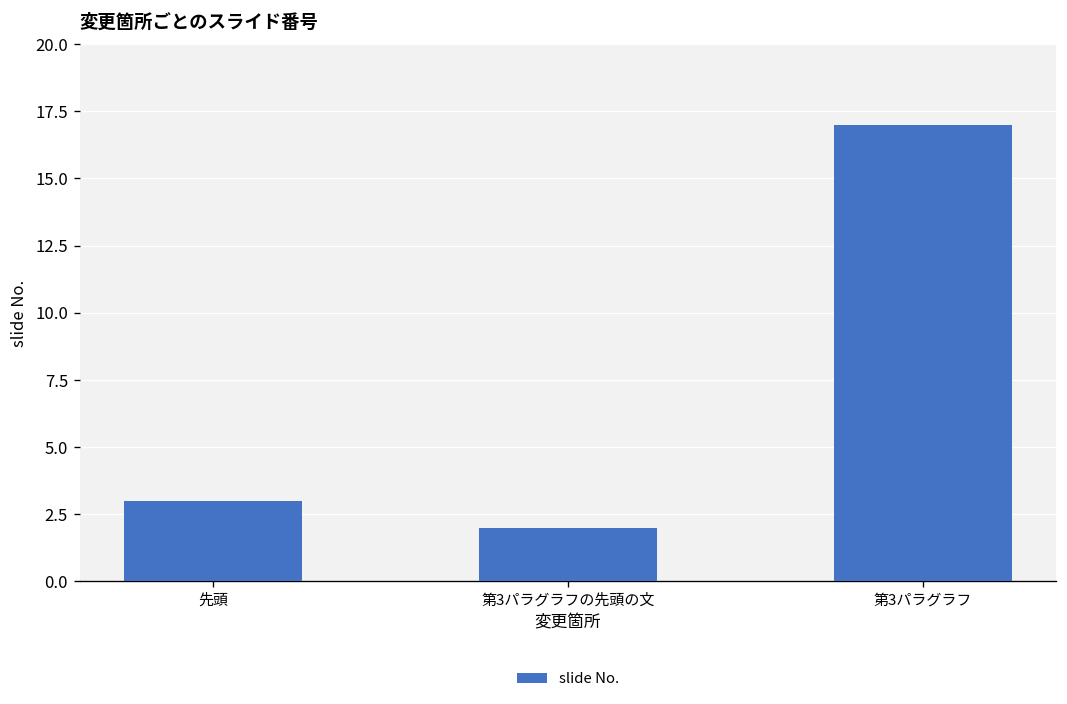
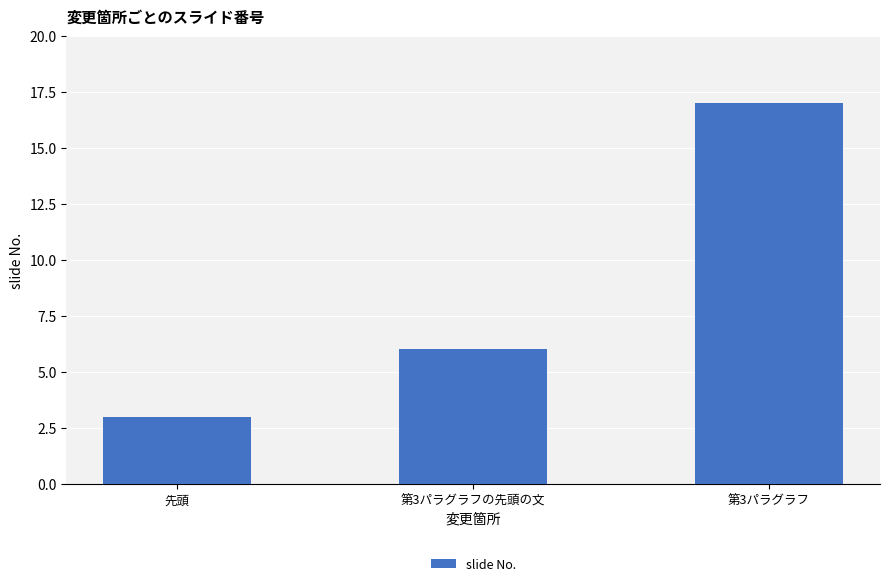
第3パラグラフの先頭の文: 2 -> 6
